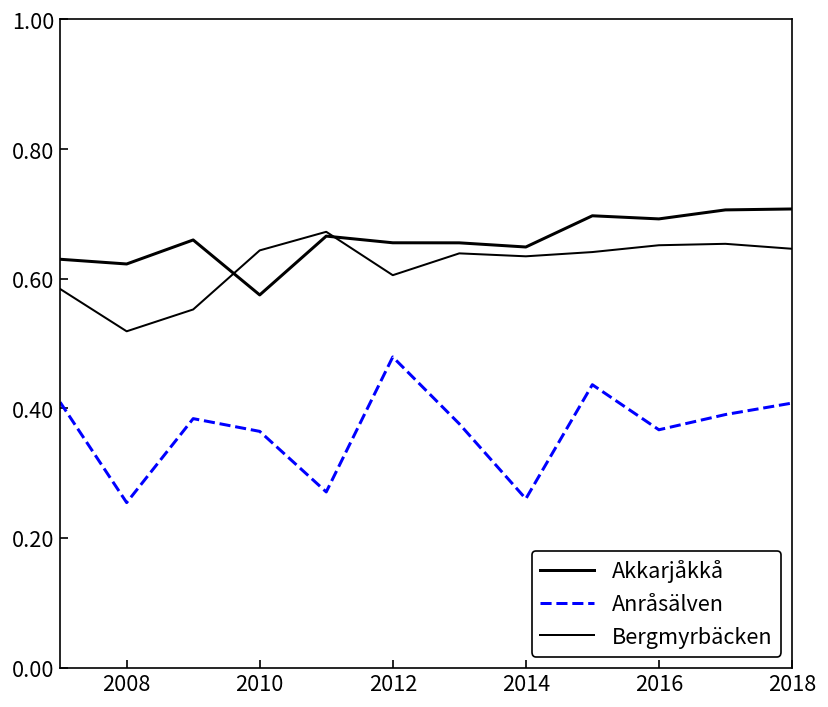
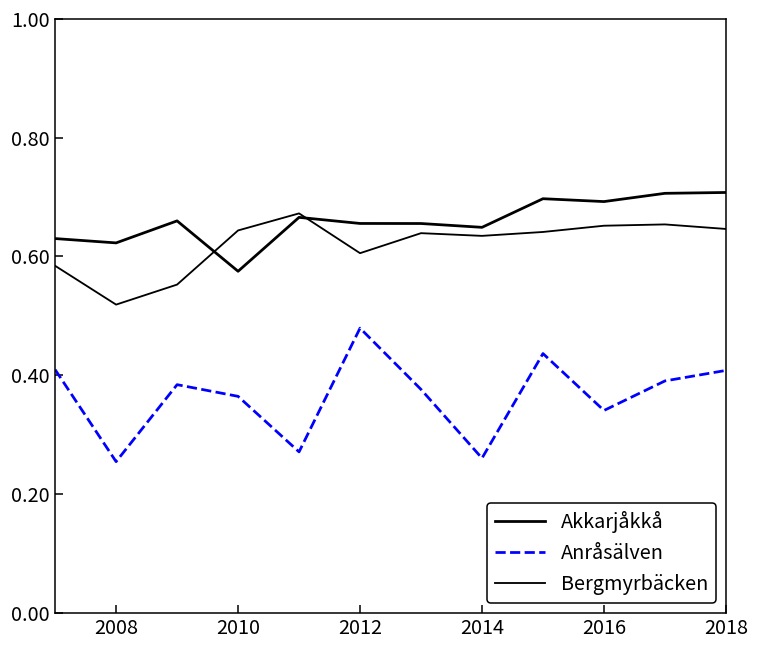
Anråsälven, 2016: 0.37 -> 0.34
